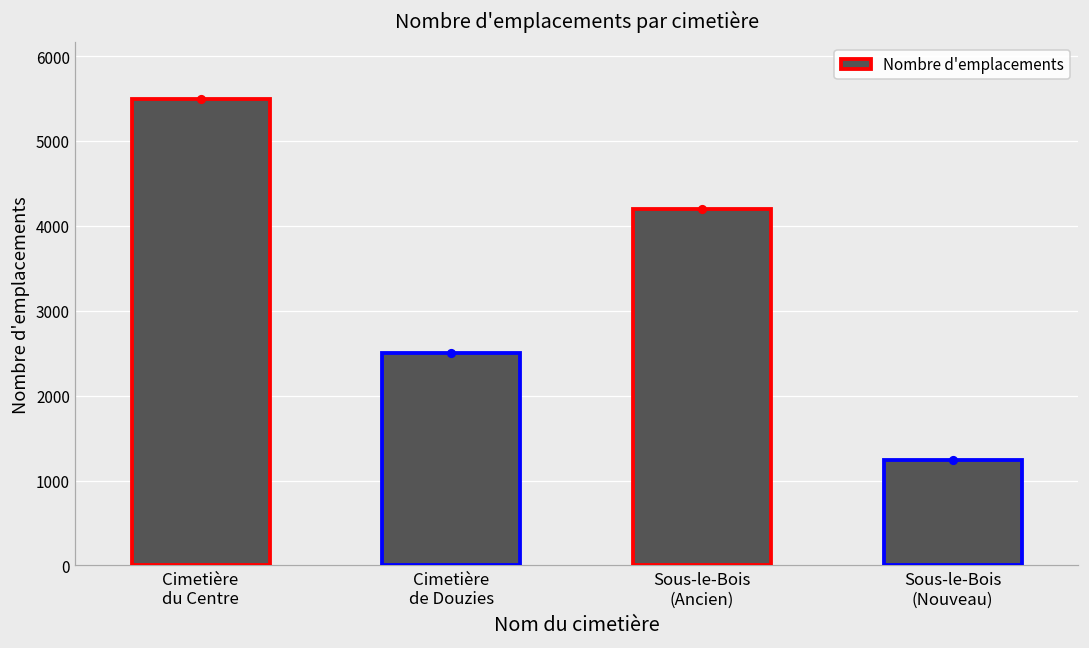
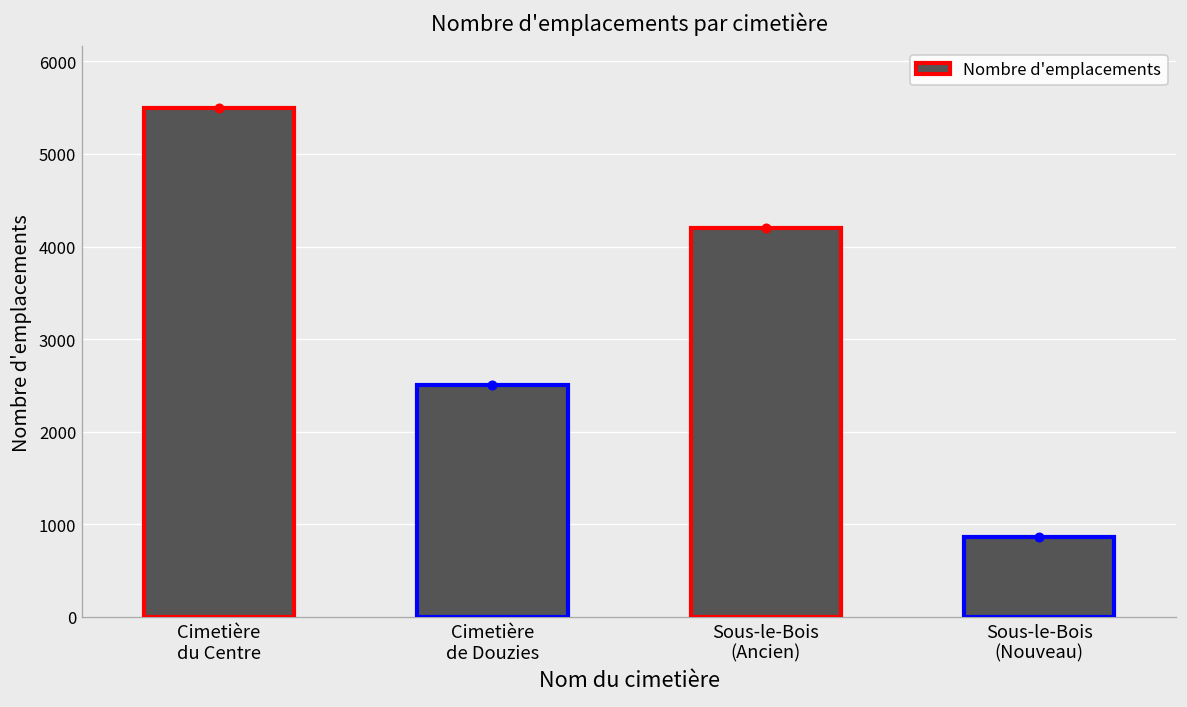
Nombre d'emplacements, Sous-le-Bois (Nouveau): 1200 -> 900
